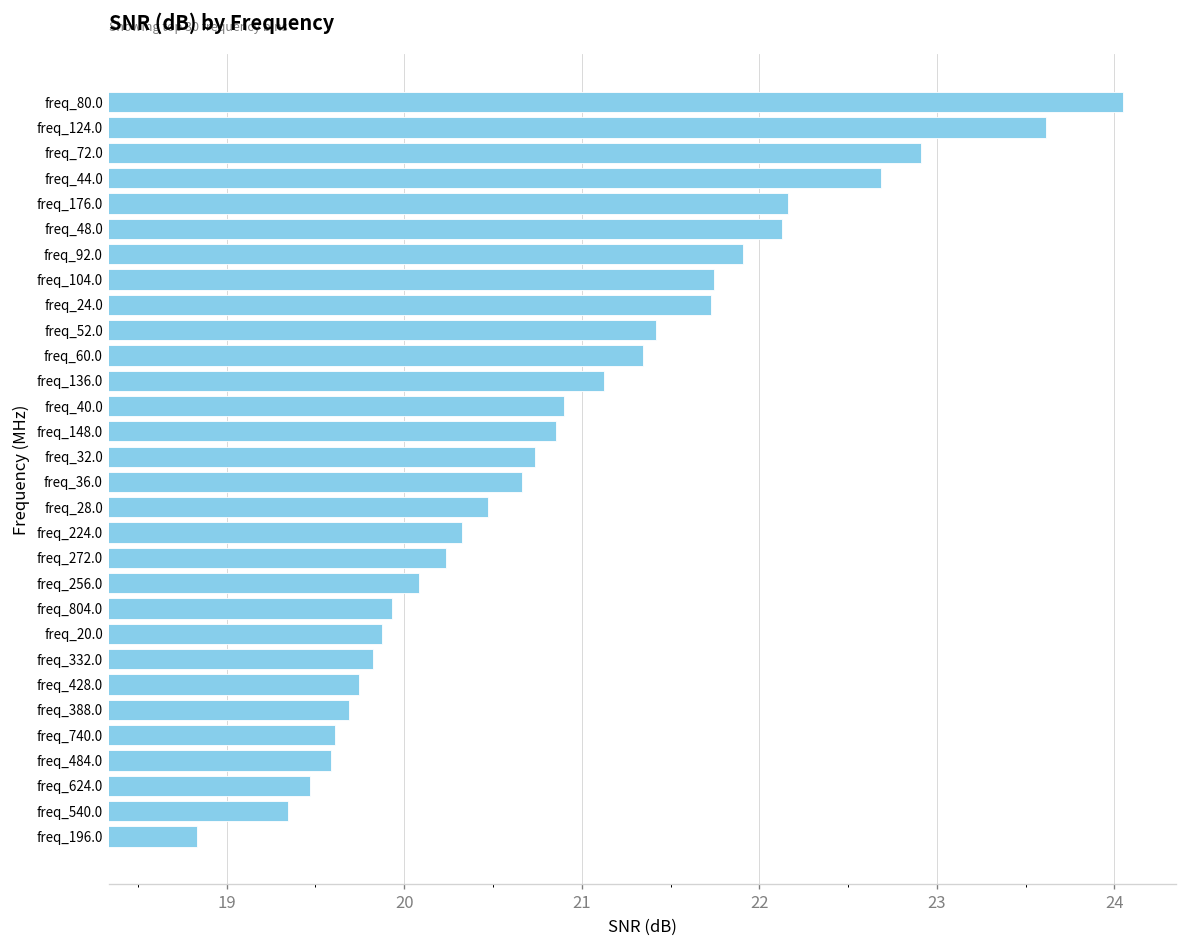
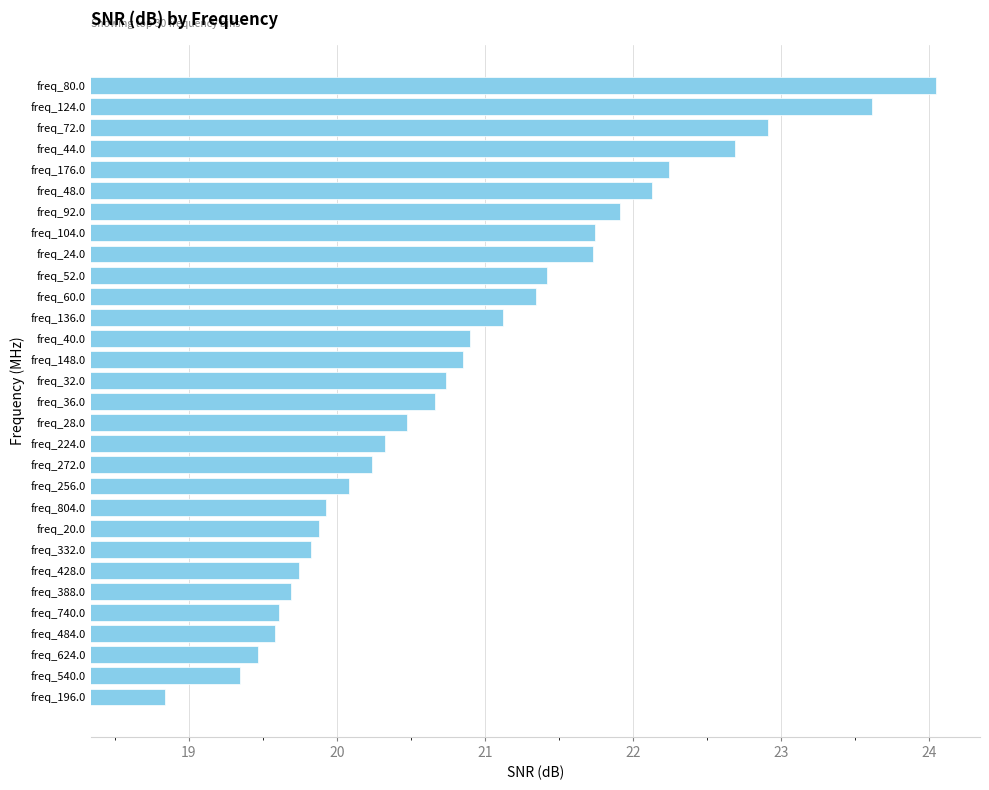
freq_176.0: 22.16 -> 22.24
